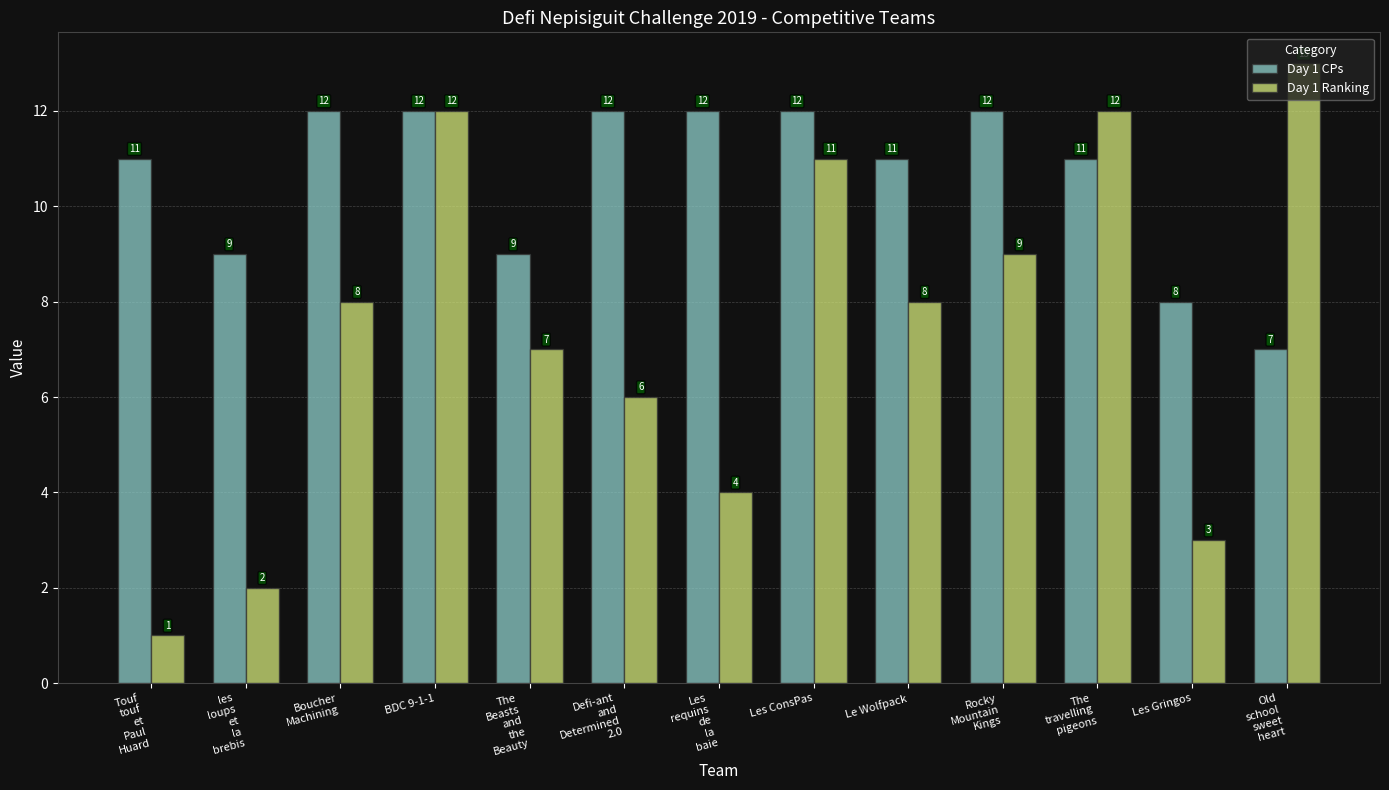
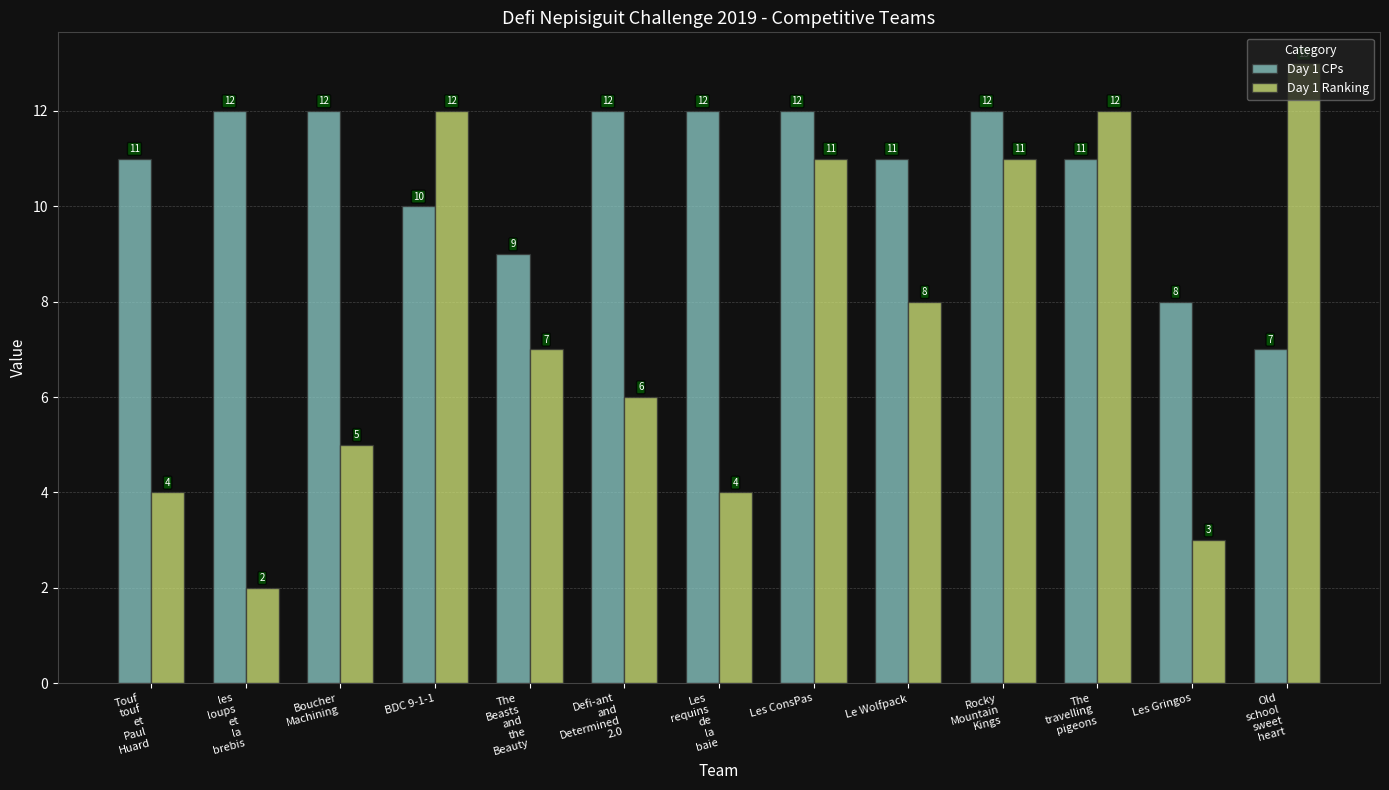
Day 1 Ranking, Touf touf et Paul Huard: 1 -> 4
Day 1 CPs, les loups et la brebis: 9 -> 12
Day 1 Ranking, Boucher Machining: 8 -> 5
Day 1 CPs, BDC 9-1-1: 12 -> 10
Day 1 Ranking, Rocky Mountain Kings: 9 -> 11
